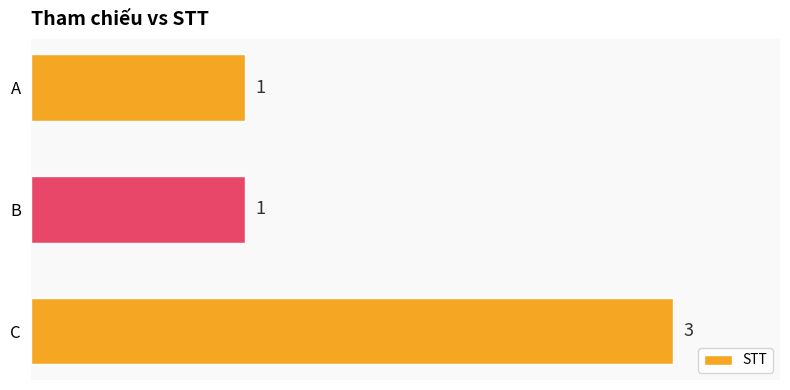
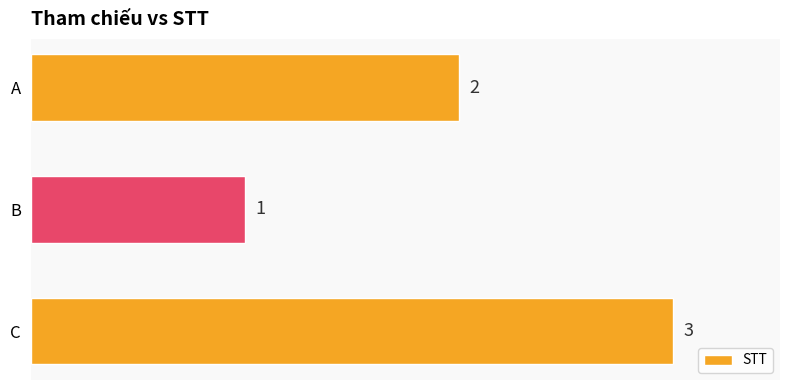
A: 1 -> 2
